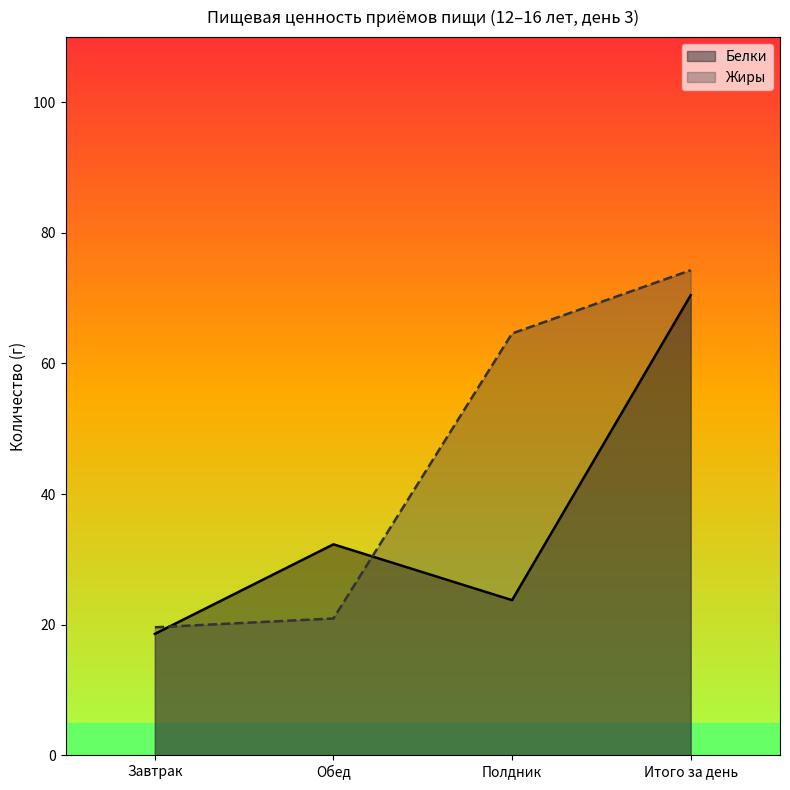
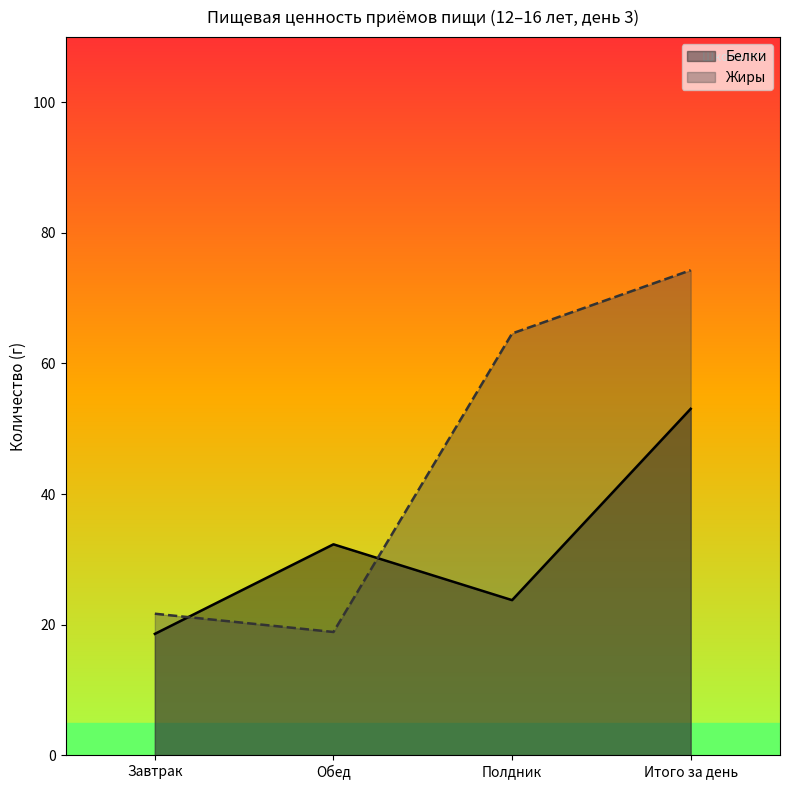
Жиры, Завтрак: 20 -> 22
Жиры, Обед: 21 -> 19
Белки, Итого за день: 70 -> 53
